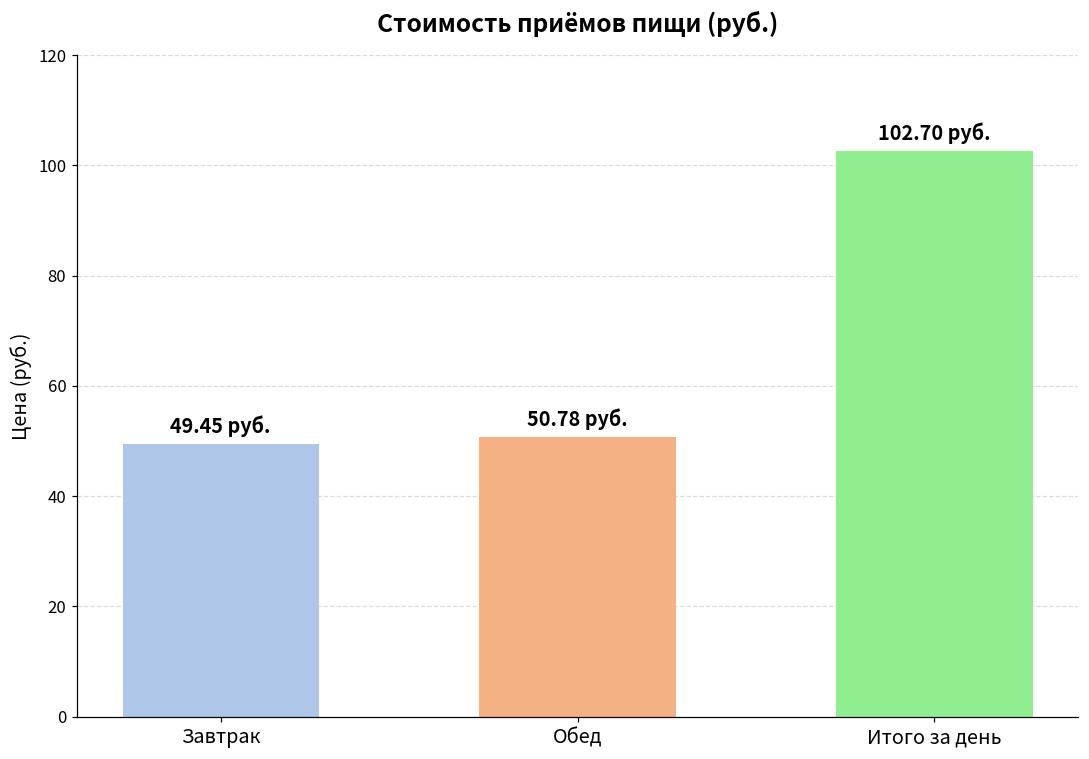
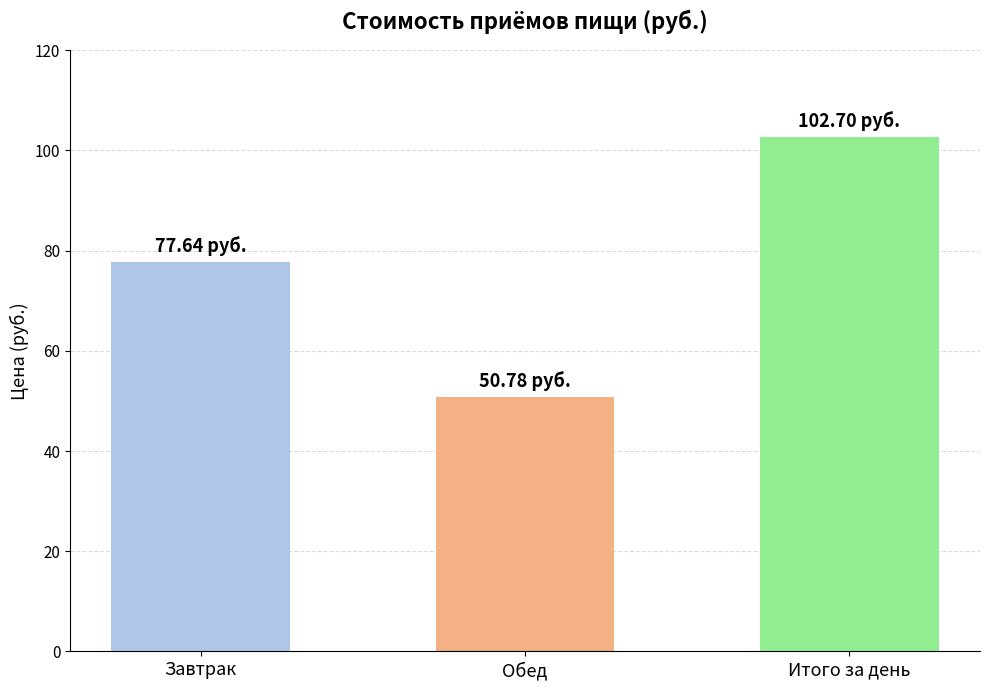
Завтрак: 49.45 -> 77.64
